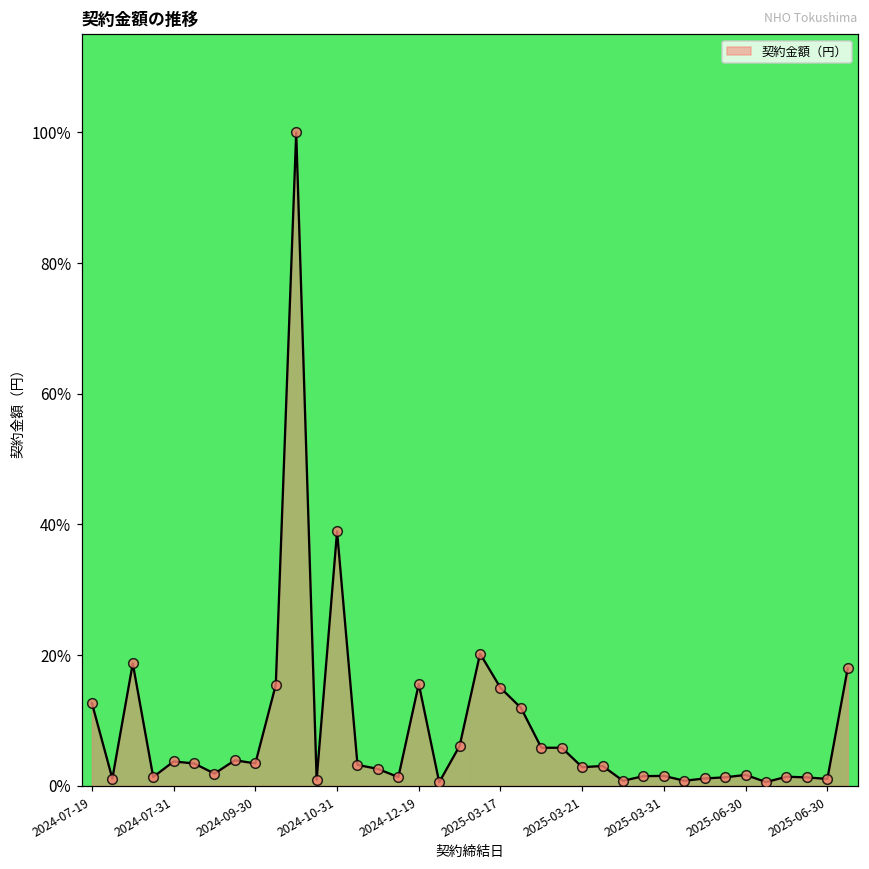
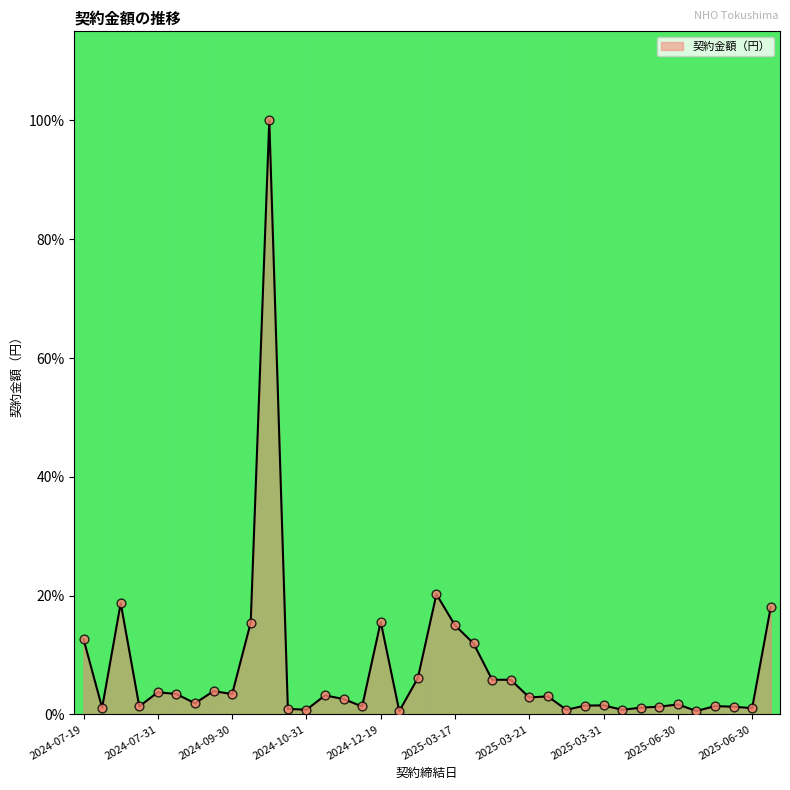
2024-10-31: 39% -> 1%
